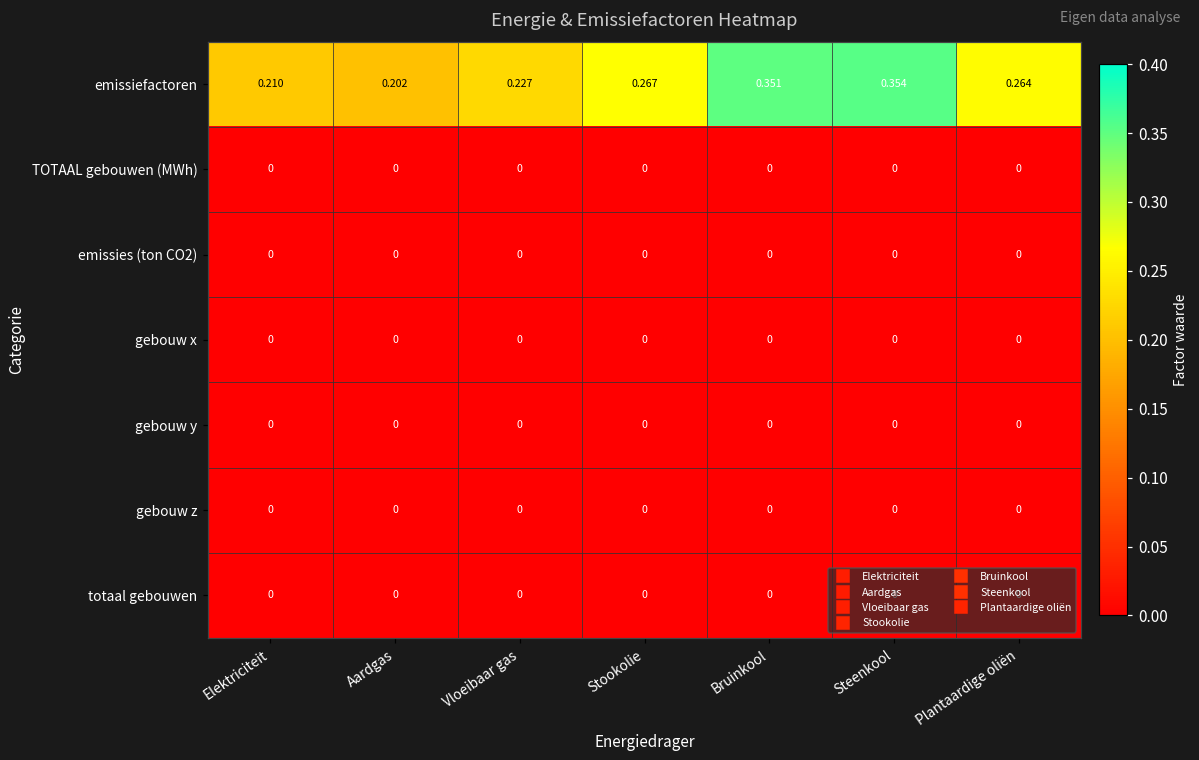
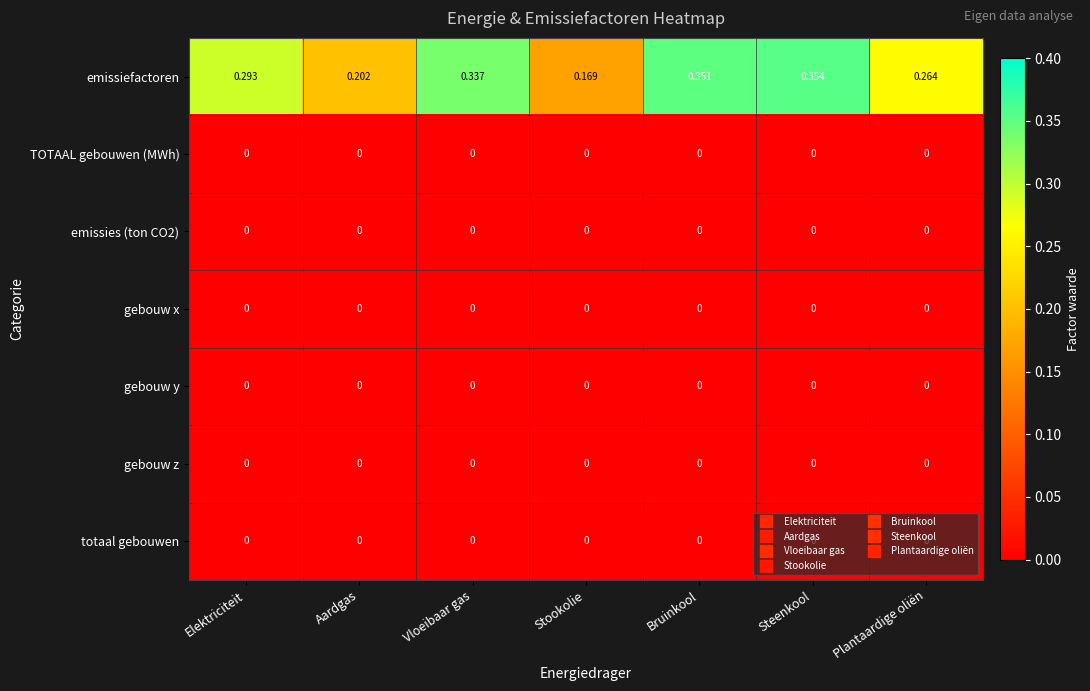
emissiefactoren, Elektriciteit: 0.210 -> 0.293
emissiefactoren, Vloeibaar gas: 0.227 -> 0.337
emissiefactoren, Stookolie: 0.267 -> 0.169
